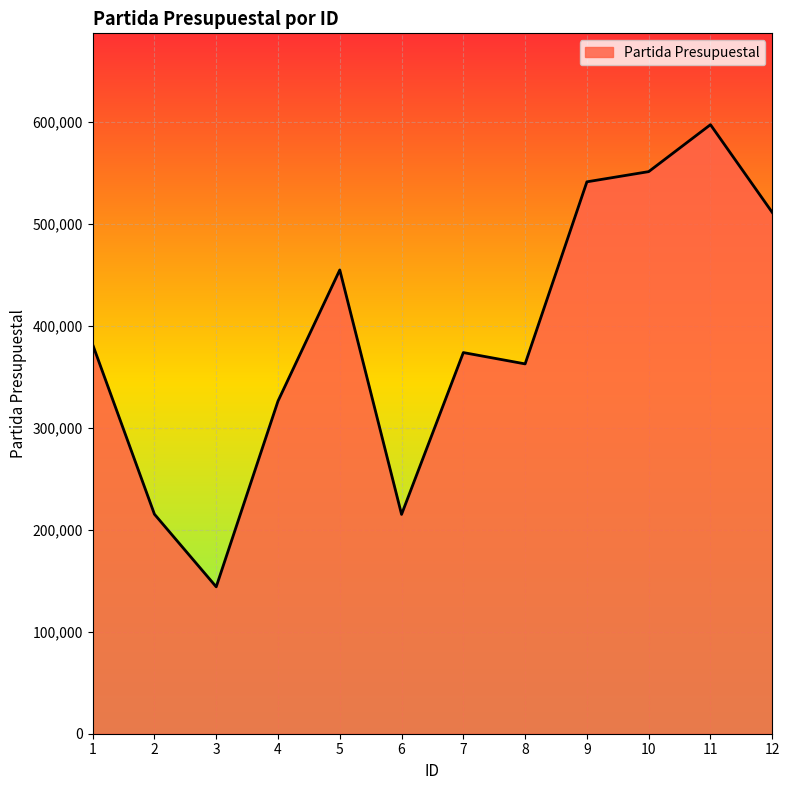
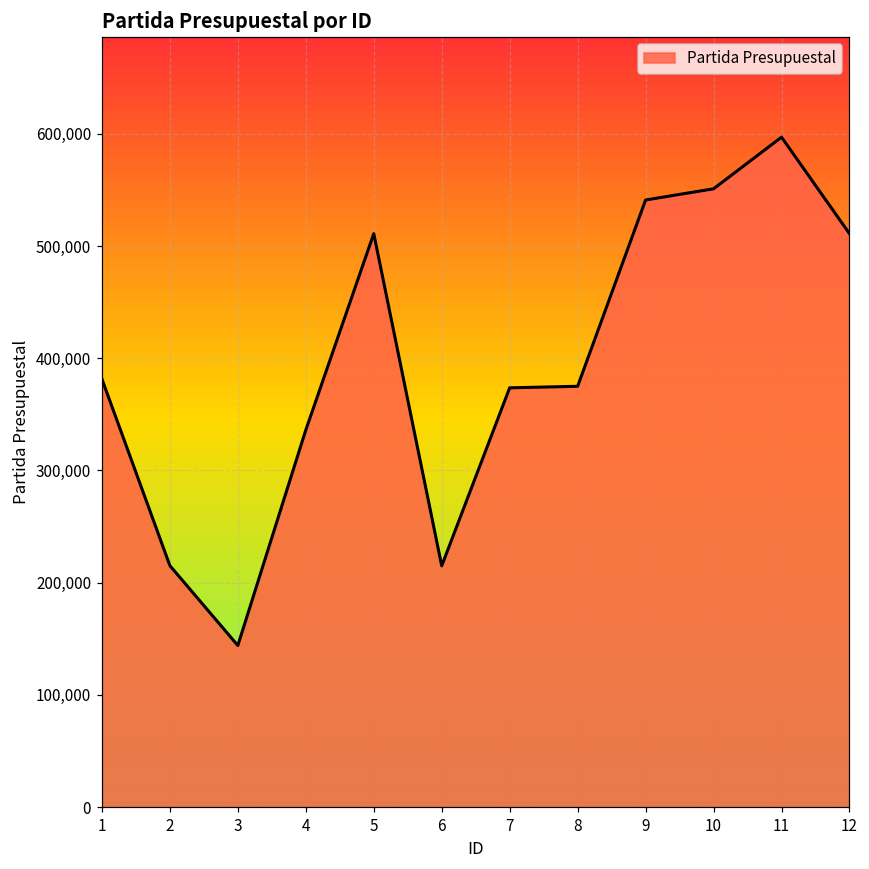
4: 326,000 -> 336,000
5: 455,000 -> 511,000
8: 363,000 -> 375,000
